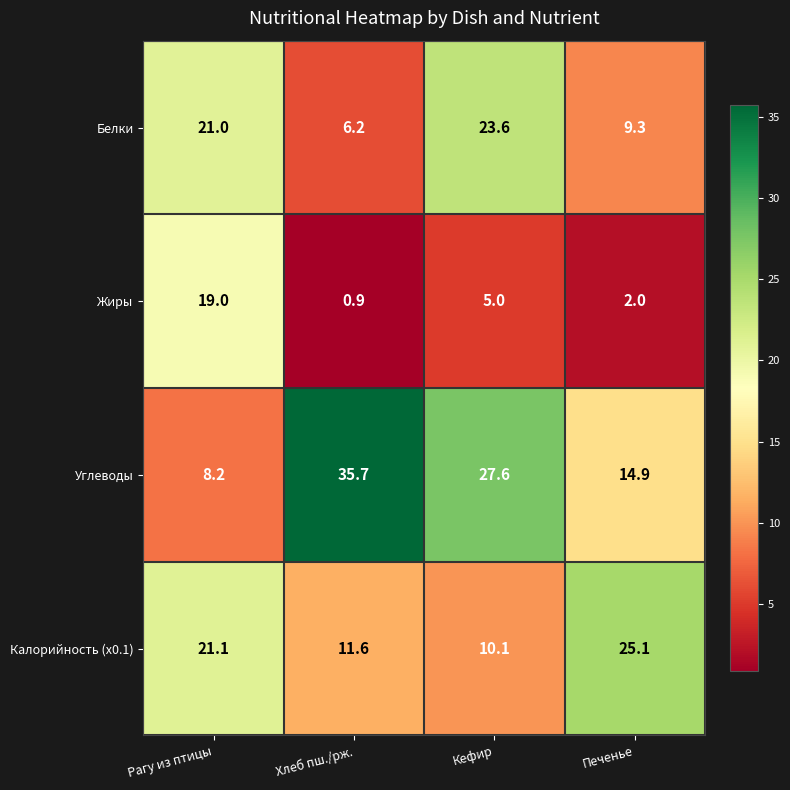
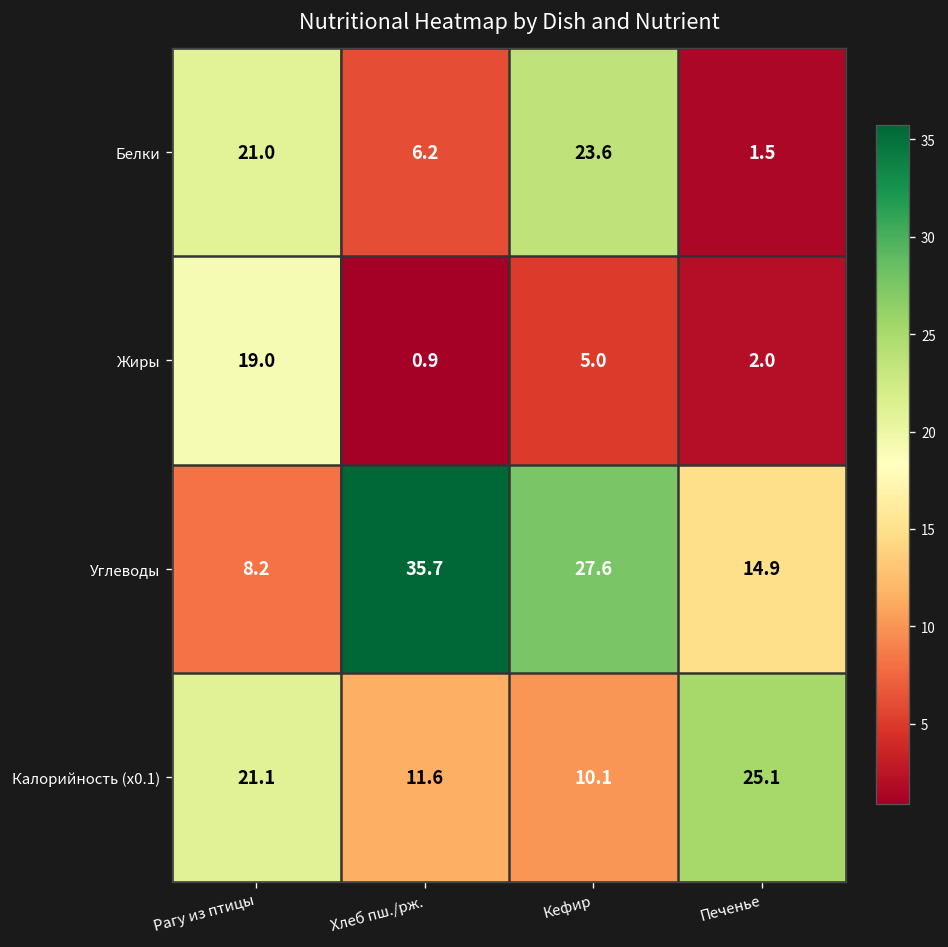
Белки, Печенье: 9.3 -> 1.5
